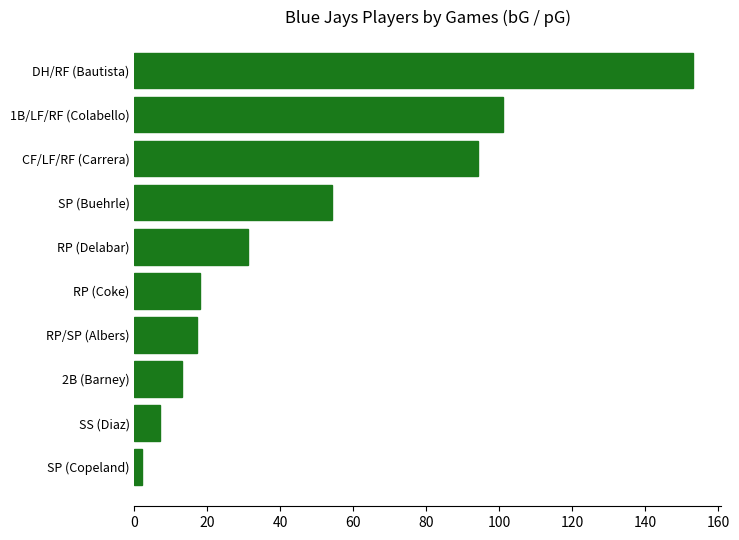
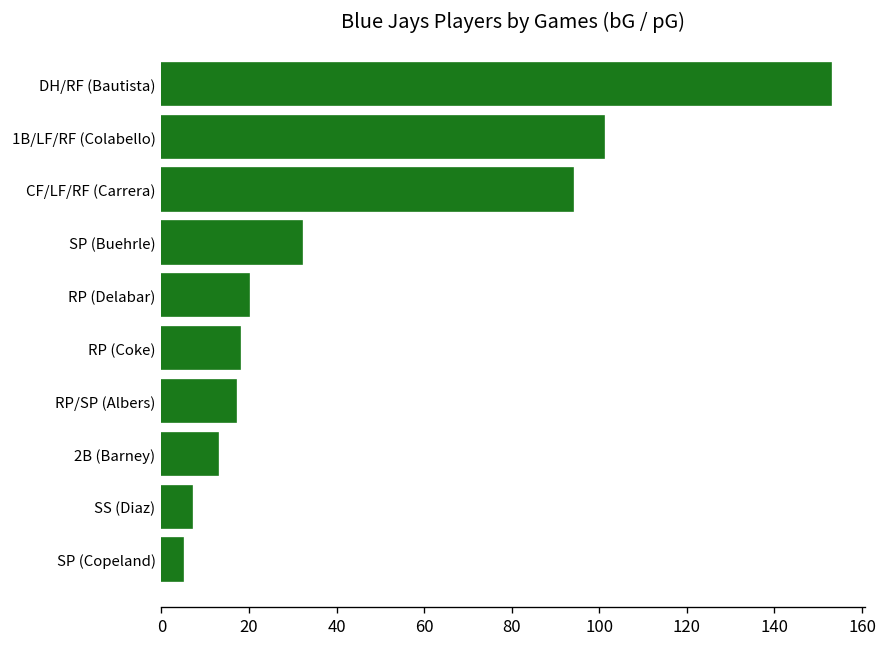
SP (Buehrle): 54 -> 32
RP (Delabar): 31 -> 20
SP (Copeland): 2 -> 5
